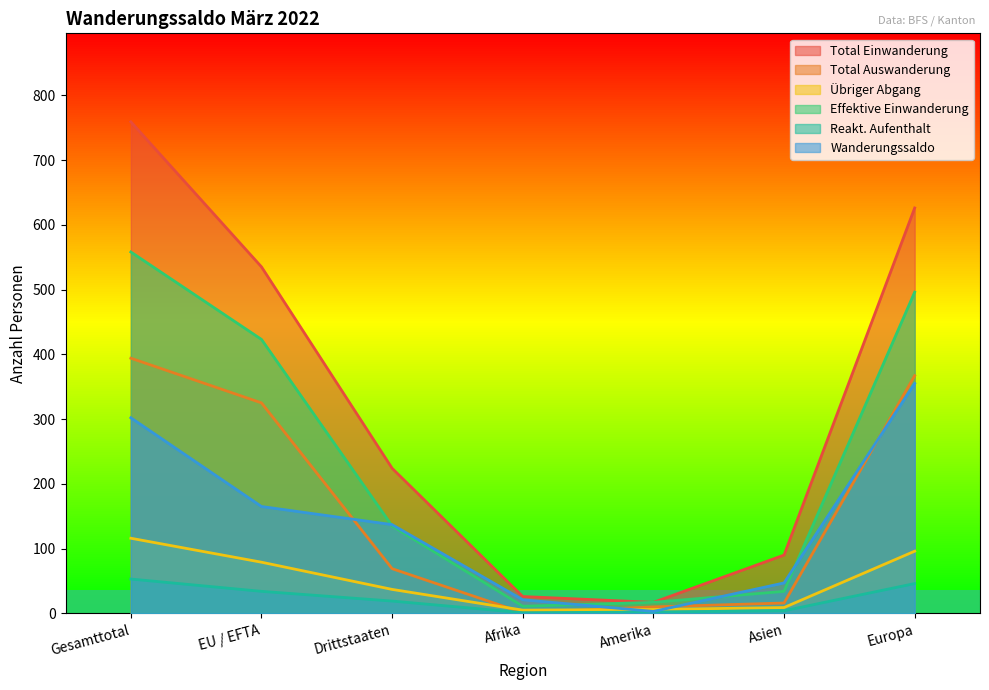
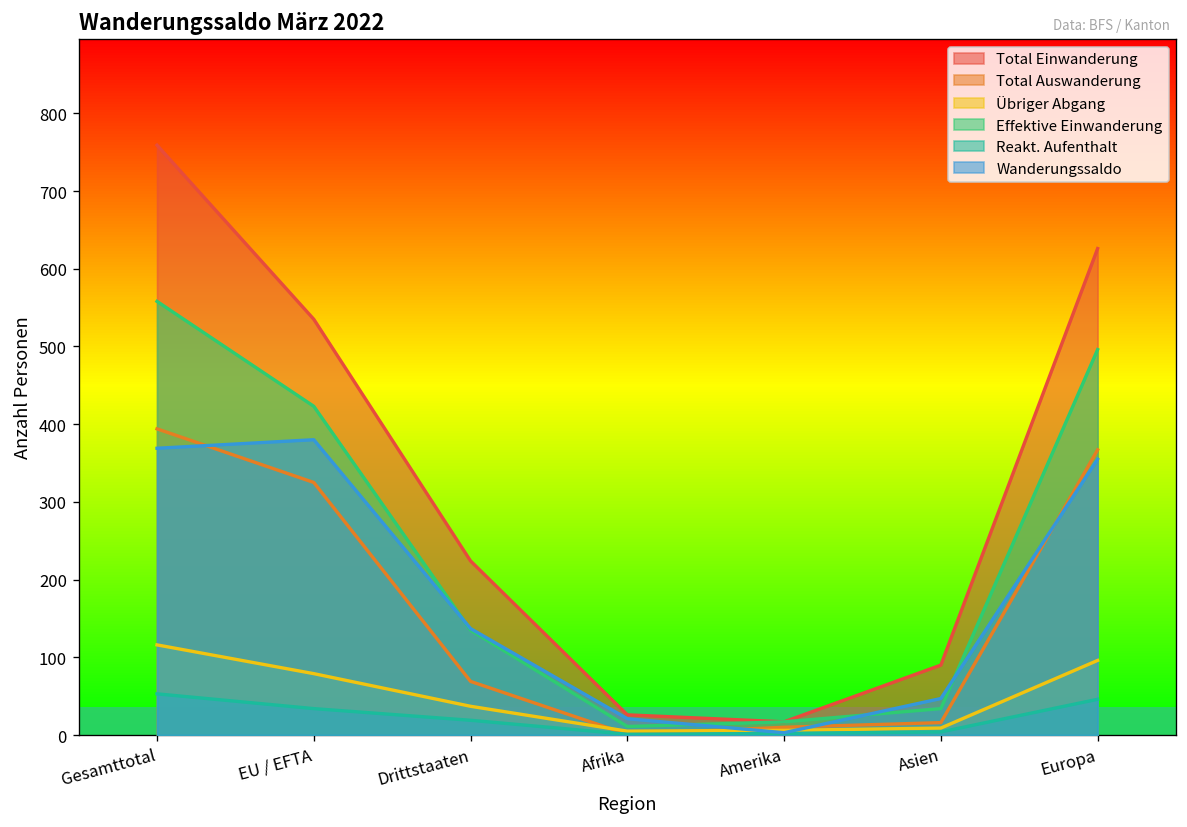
Wanderungssaldo, Gesamttotal: 300 -> 370
Wanderungssaldo, EU / EFTA: 170 -> 380
